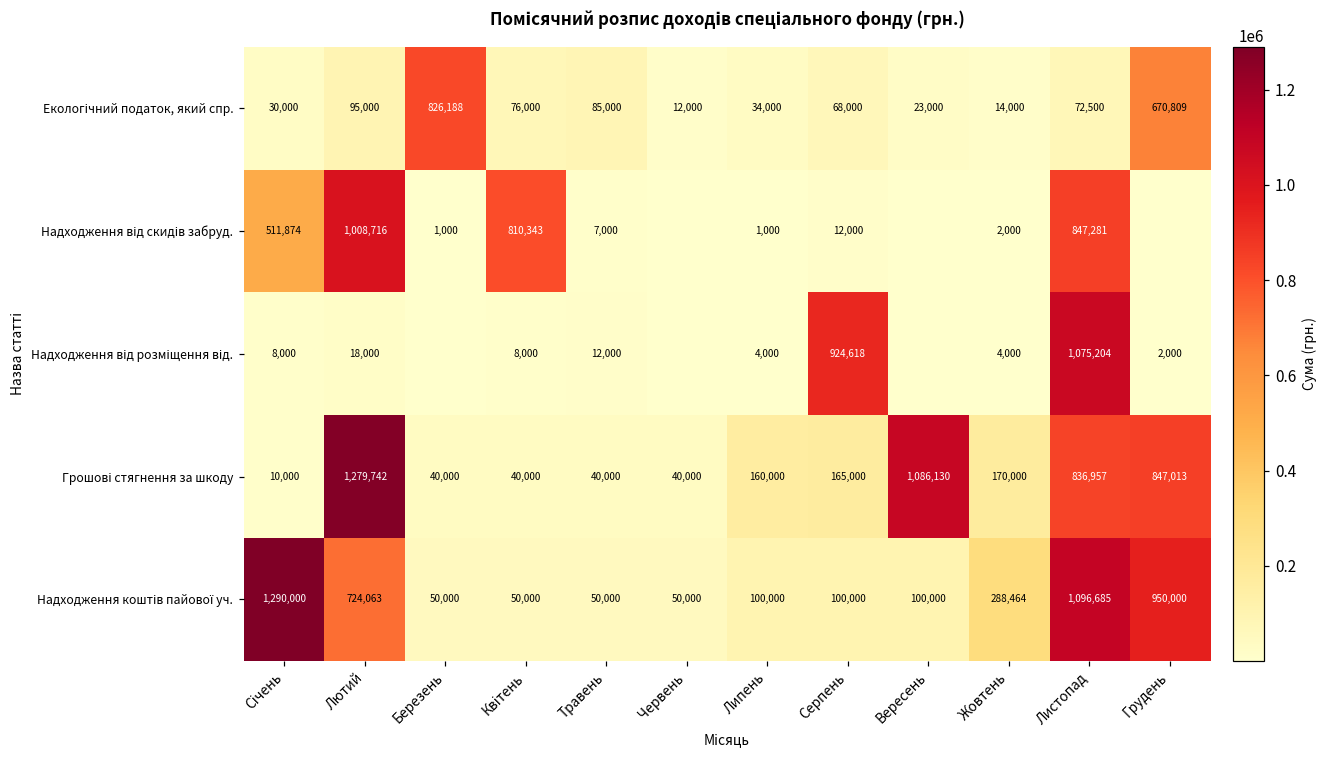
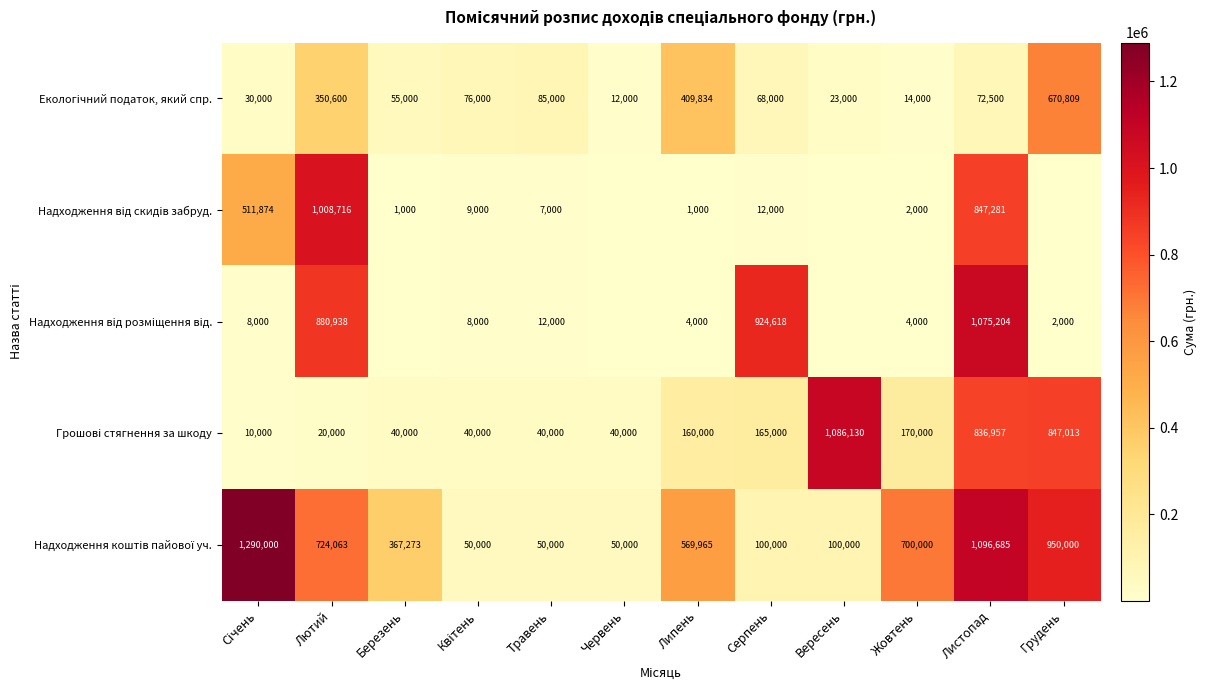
Екологічний податок, який спр., Лютий: 95,000 -> 350,600
Екологічний податок, який спр., Березень: 826,188 -> 55,000
Екологічний податок, який спр., Липень: 34,000 -> 409,834
Надходження від скидів забруд., Квітень: 810,343 -> 9,000
Надходження від розміщення від., Лютий: 18,000 -> 880,938
Грошові стягнення за шкоду, Лютий: 1,279,742 -> 20,000
Надходження коштів пайової уч., Березень: 50,000 -> 367,273
Надходження коштів пайової уч., Липень: 100,000 -> 569,965
Надходження коштів пайової уч., Жовтень: 288,464 -> 700,000
